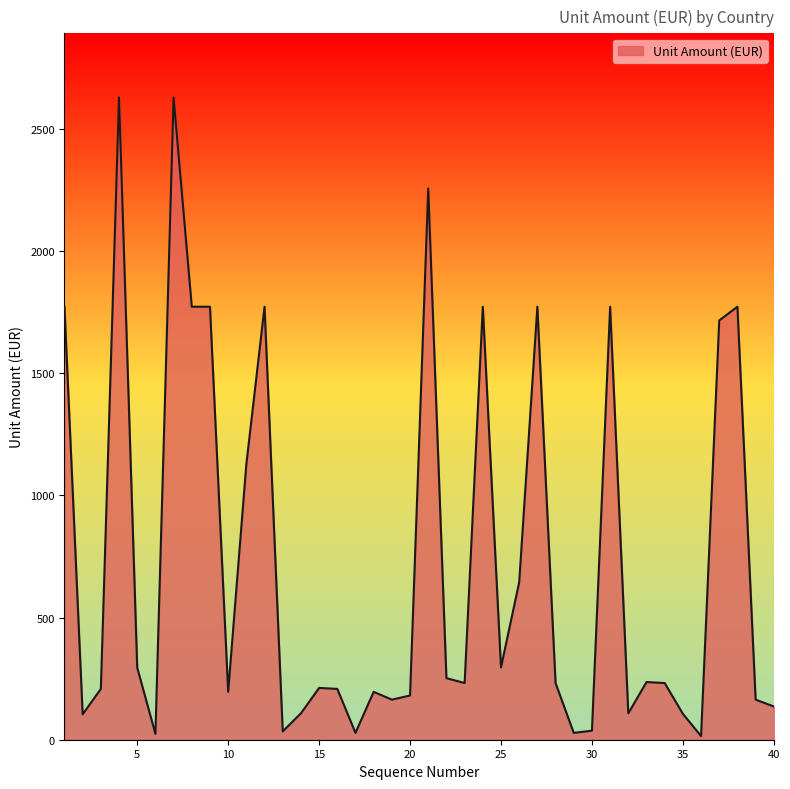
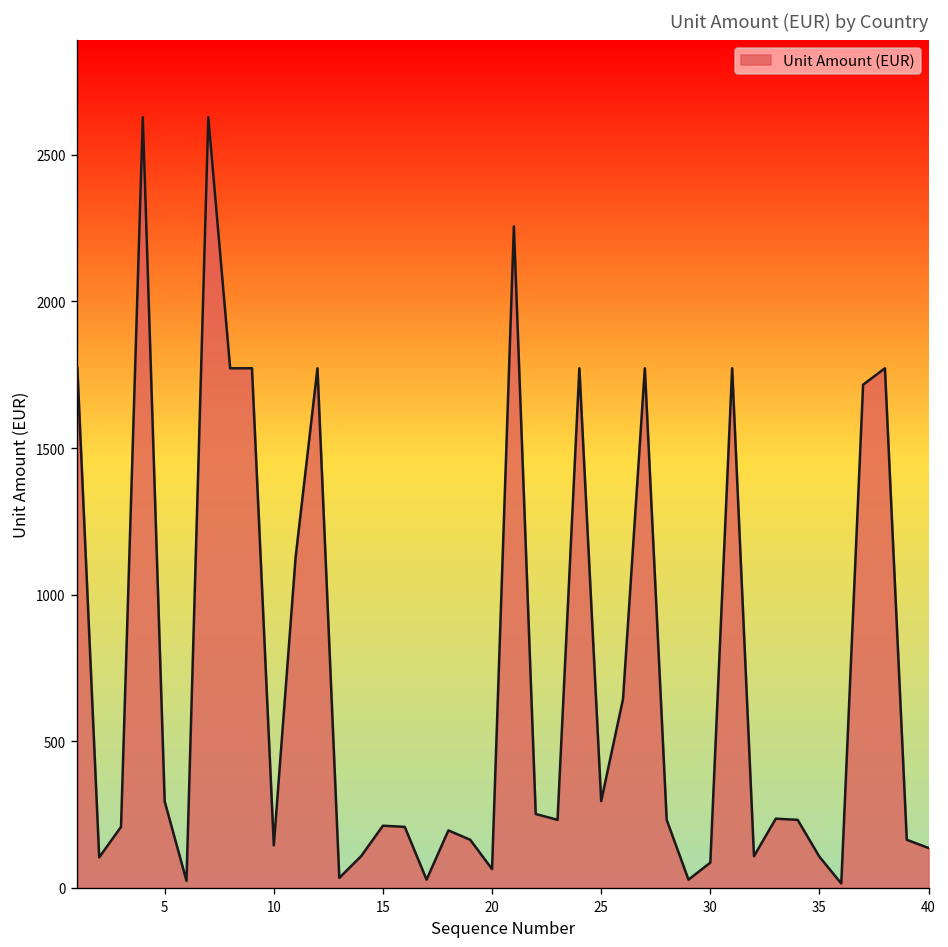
10: 200 -> 150
20: 180 -> 60
30: 40 -> 90
